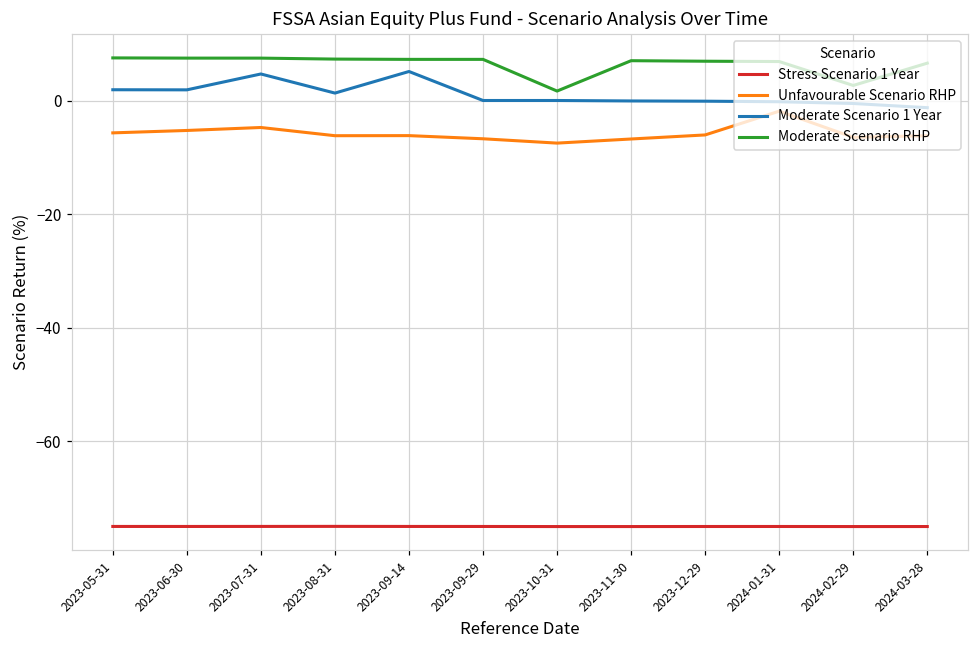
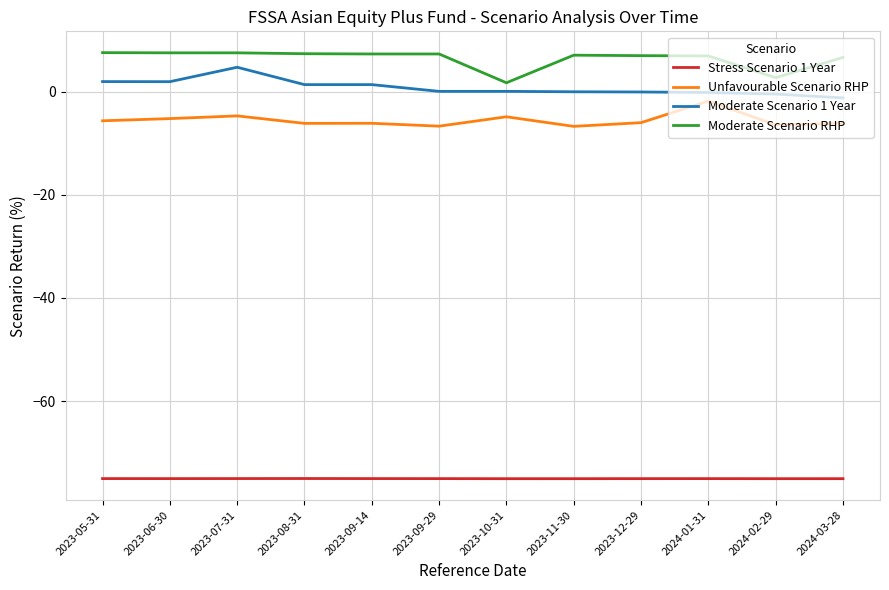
Moderate Scenario 1 Year, 2023-09-14: 5 -> 1
Unfavourable Scenario RHP, 2023-10-31: -7 -> -5
